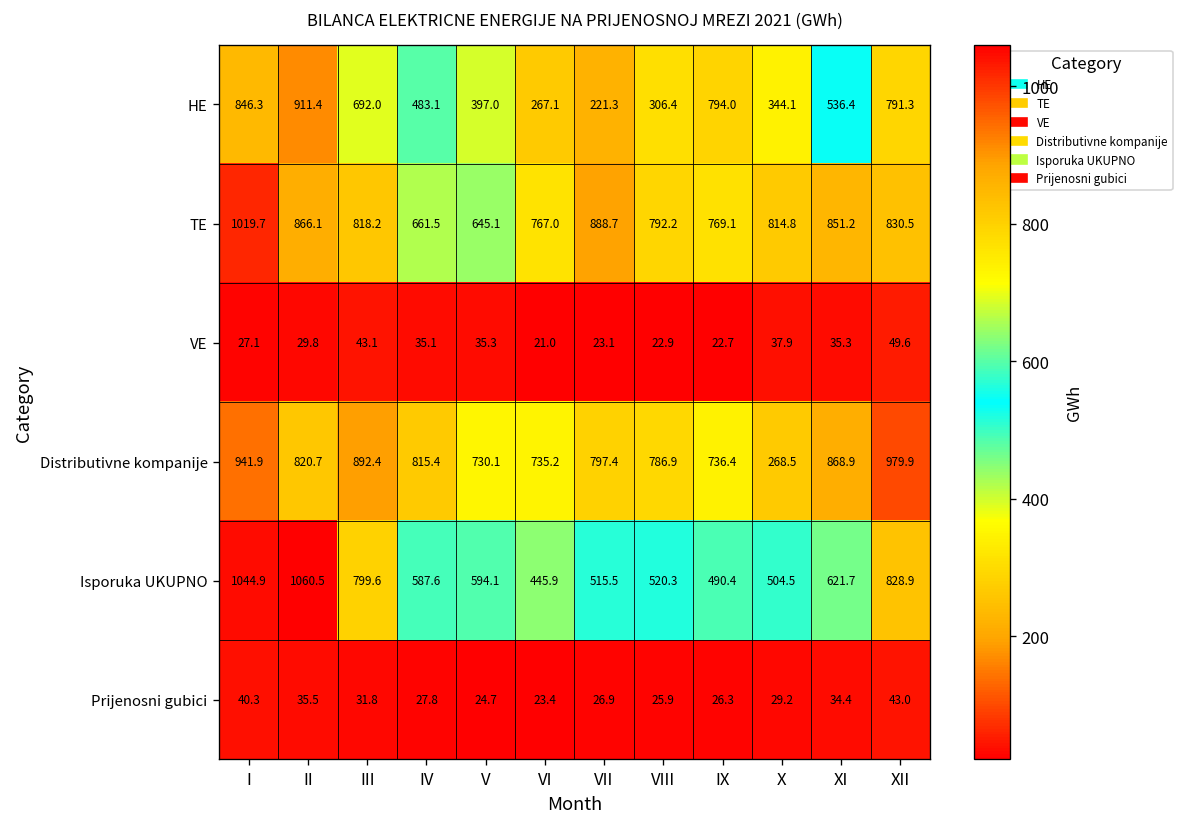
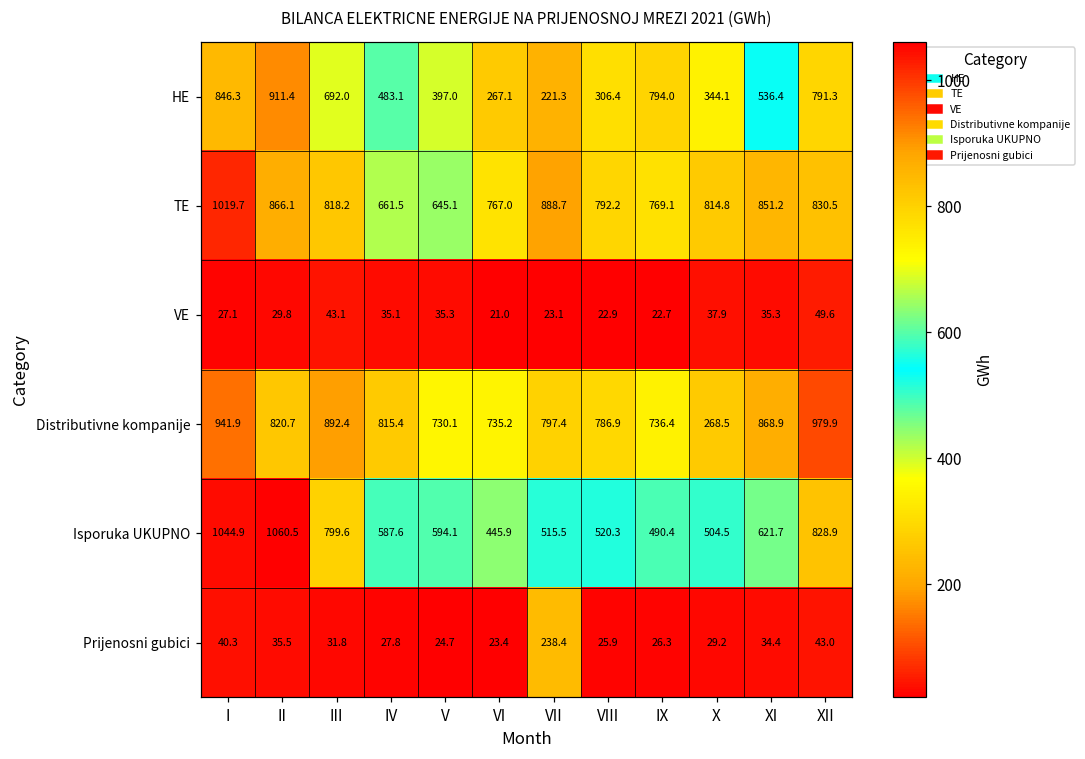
Prijenosni gubici, VII: 26.9 -> 238.4
